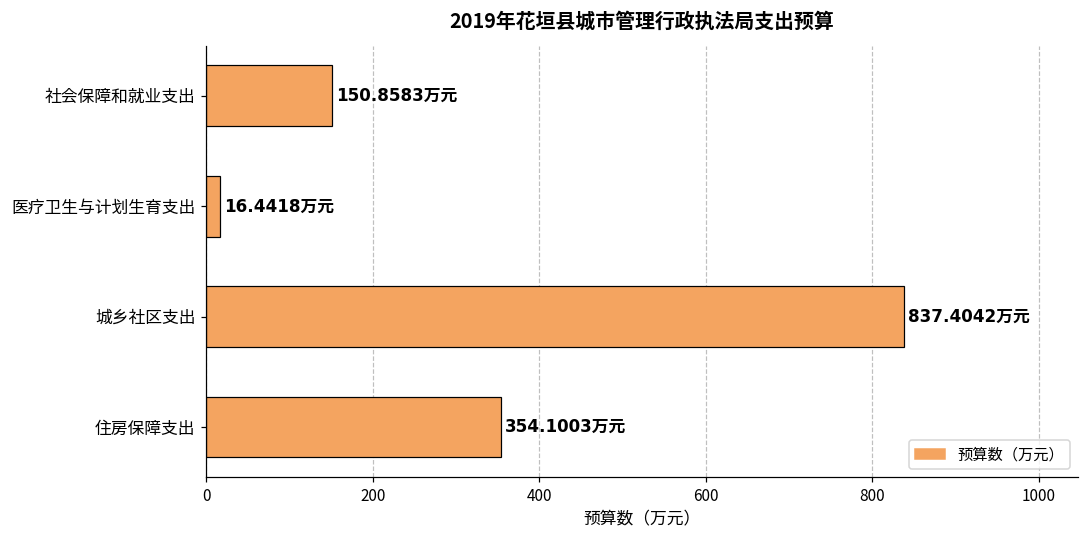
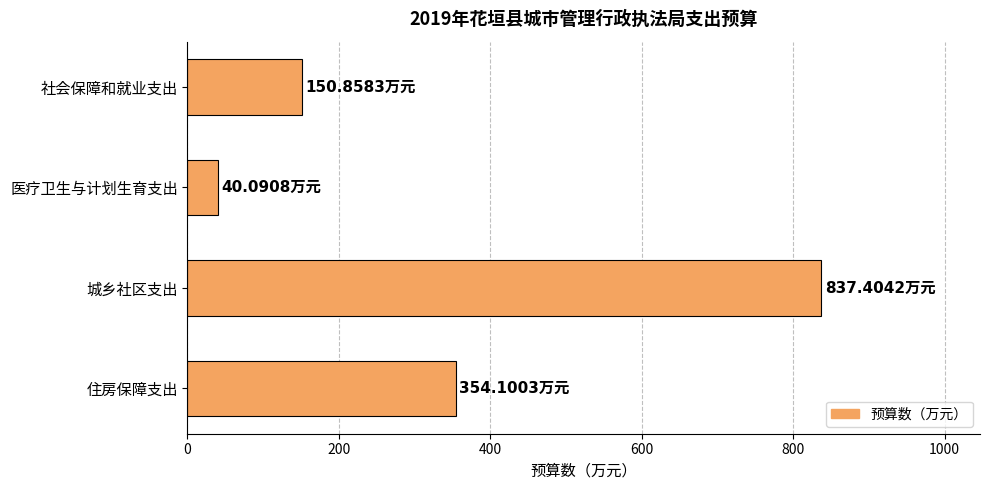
医疗卫生与计划生育支出: 16.4418 -> 40.0908
